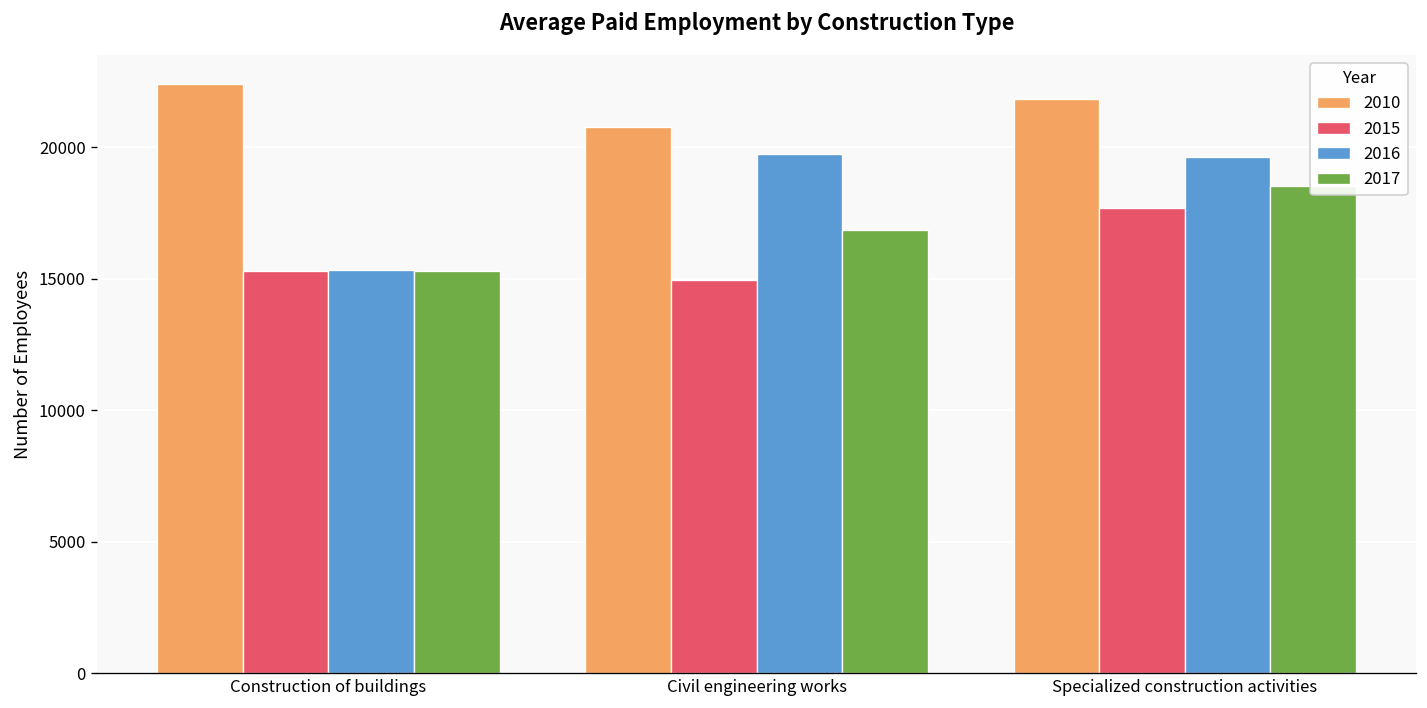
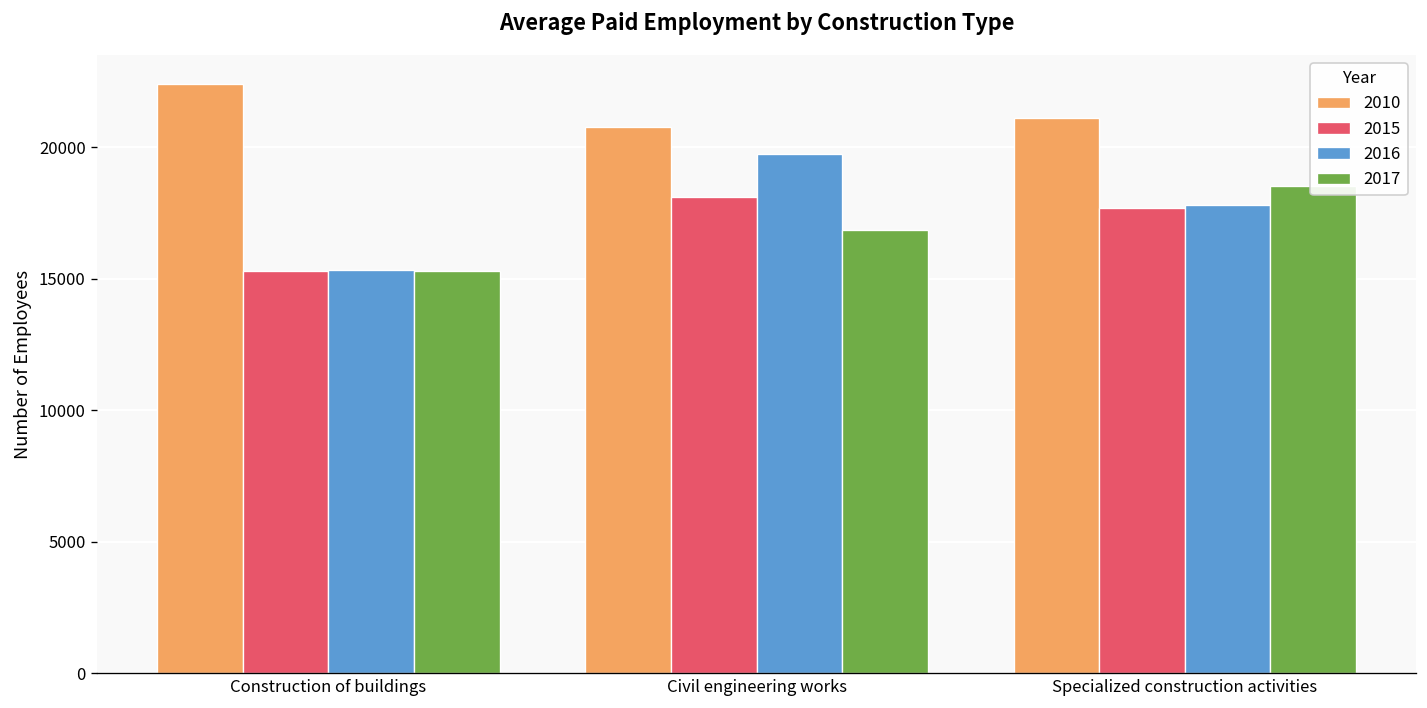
2015, Civil engineering works: 15000 -> 18100
2010, Specialized construction activities: 21800 -> 21100
2016, Specialized construction activities: 19600 -> 17800
